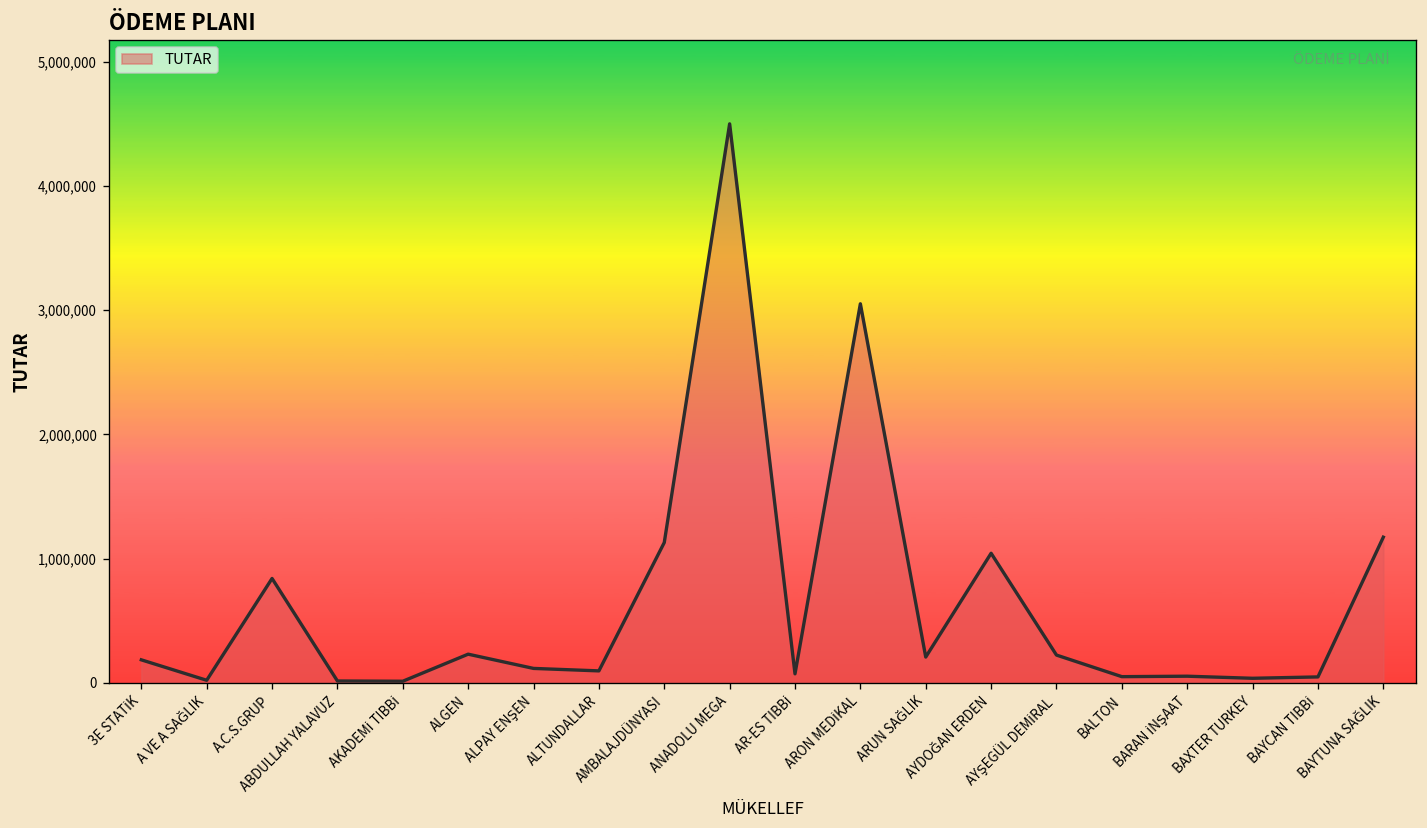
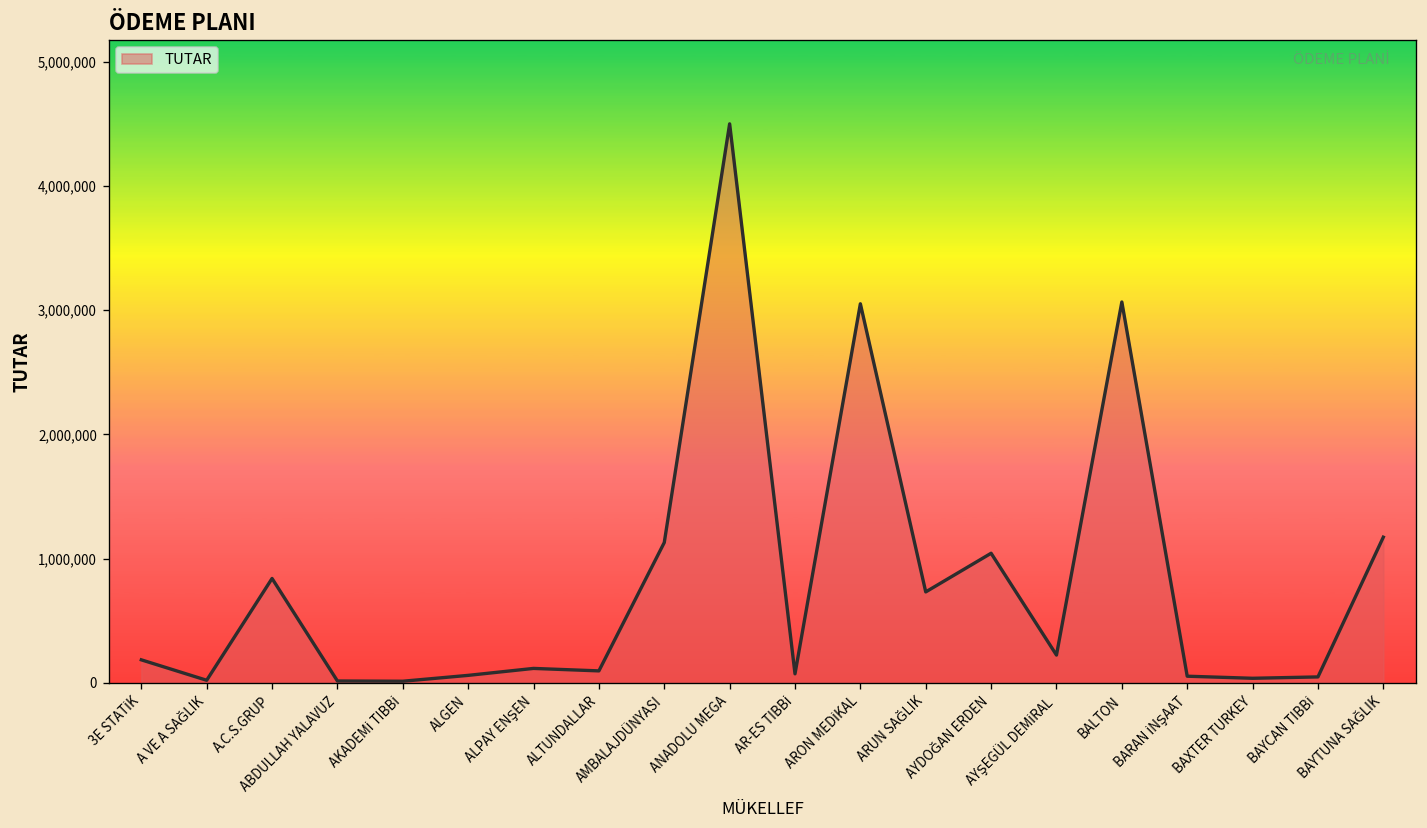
ALGEN: 230,000 -> 60,000
ARUN SAĞLIK: 210,000 -> 730,000
BALTON: 50,000 -> 3,070,000
